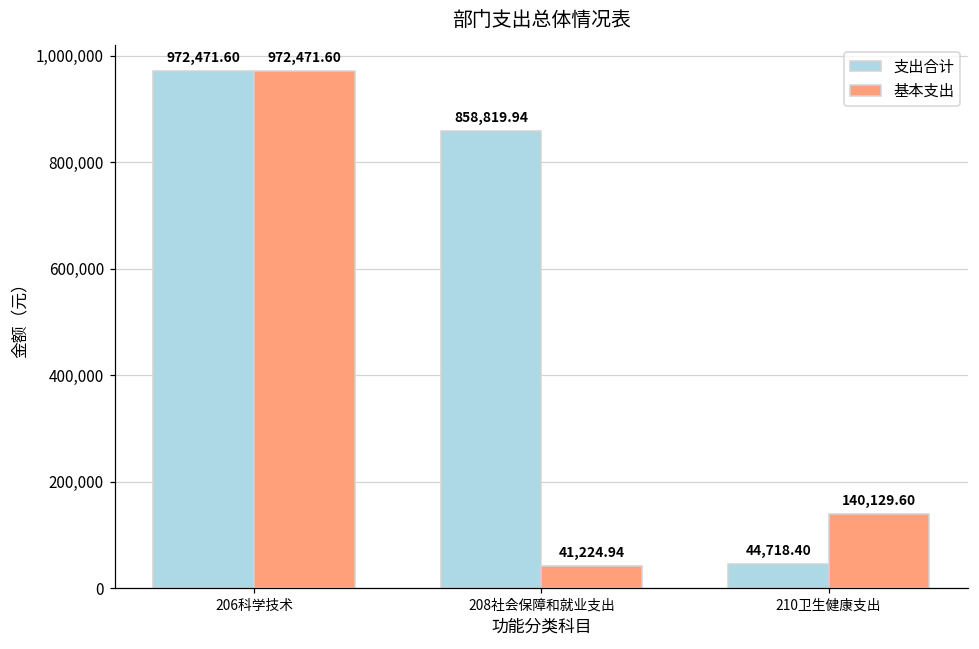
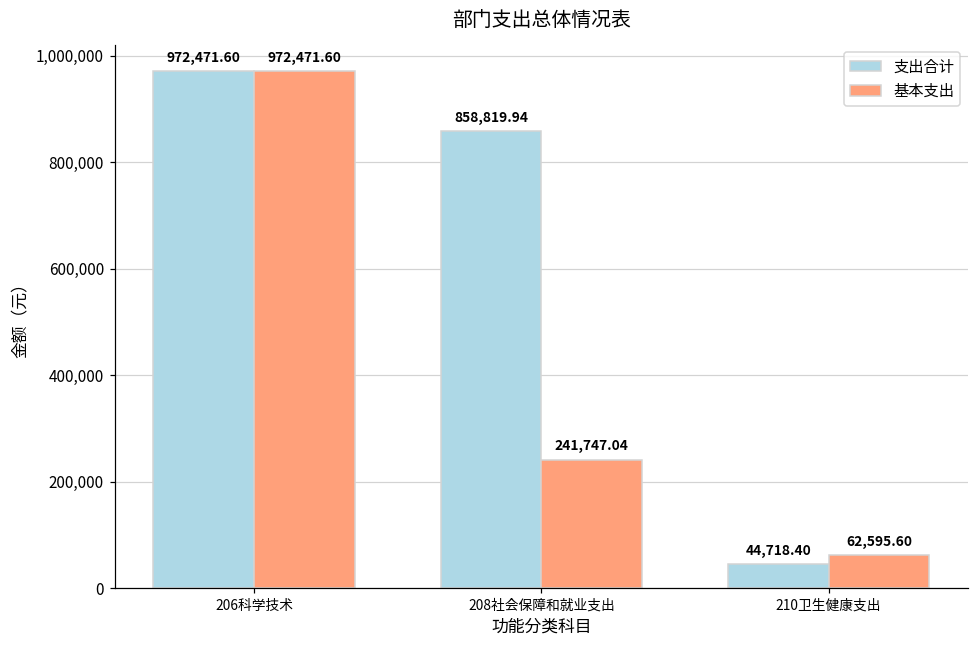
基本支出, 208社会保障和就业支出: 41,224.94 -> 241,747.04
基本支出, 210卫生健康支出: 140,129.60 -> 62,595.60
